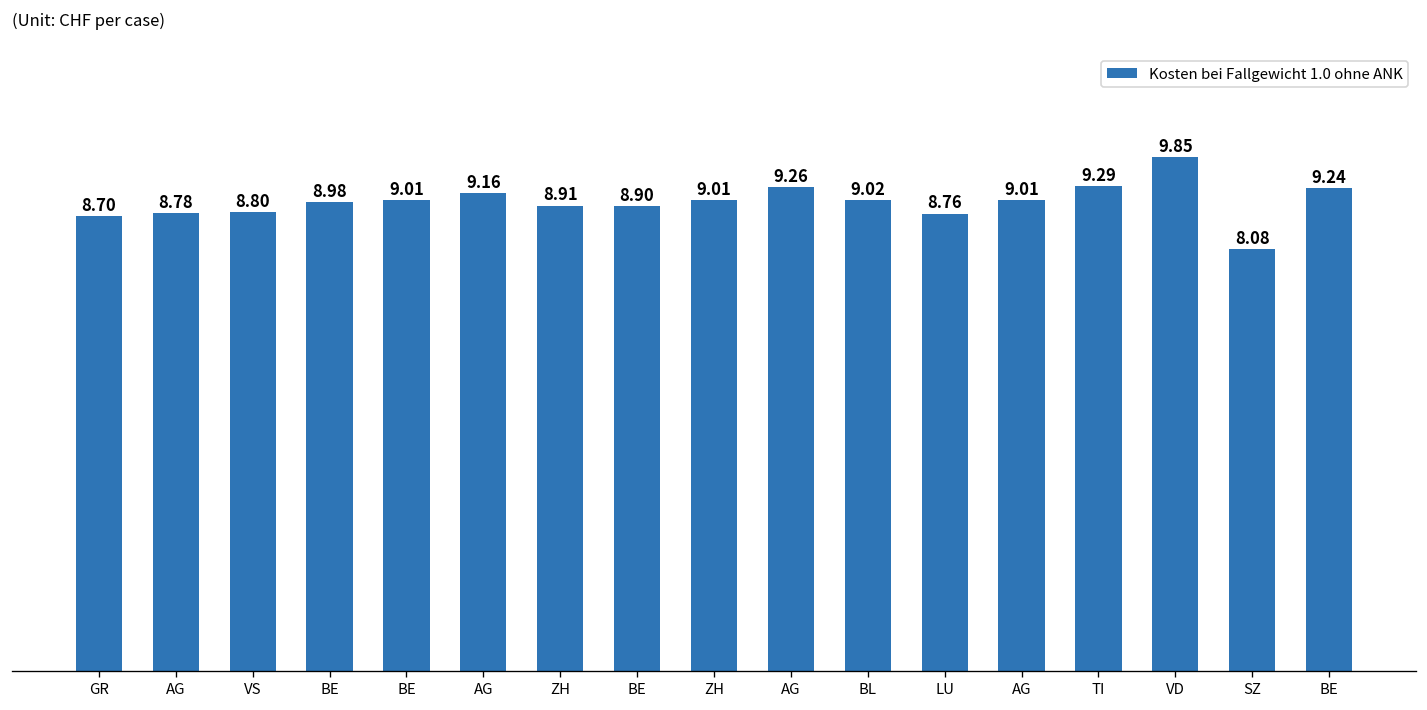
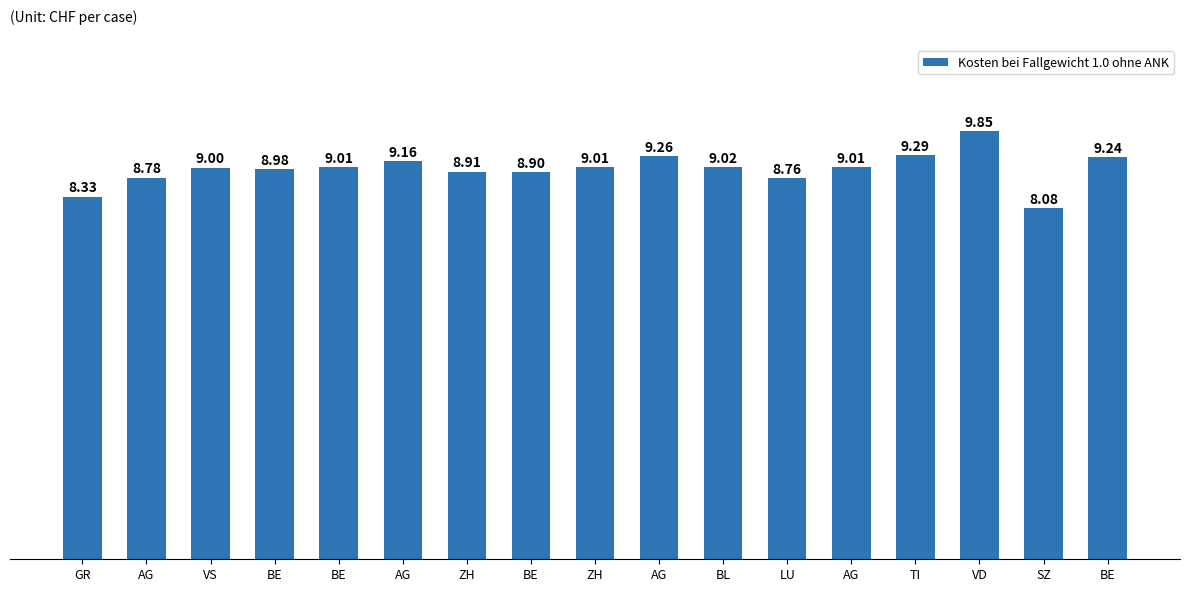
GR: 8.70 -> 8.33
VS: 8.80 -> 9.00
